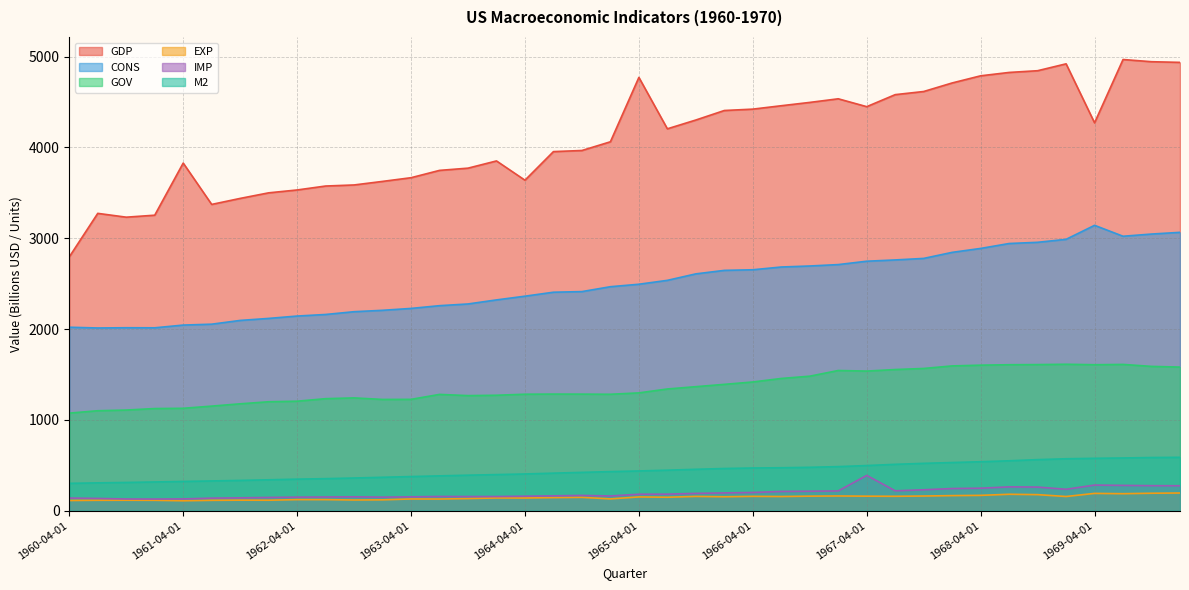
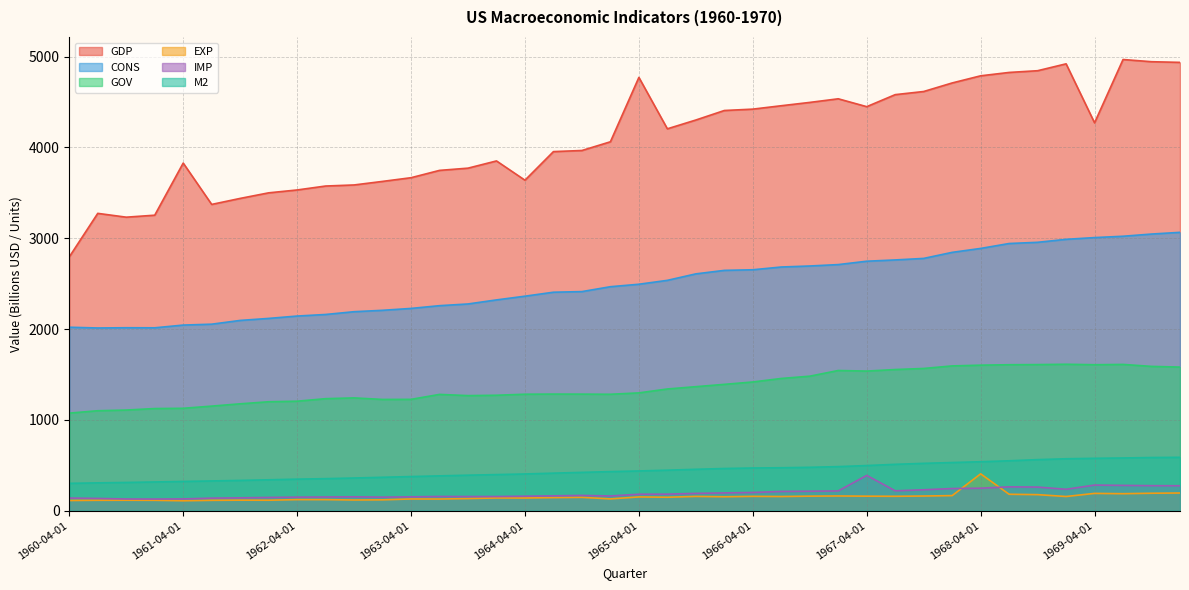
EXP, 1968-04-01: 200 -> 400
CONS, 1969-04-01: 3100 -> 3000
